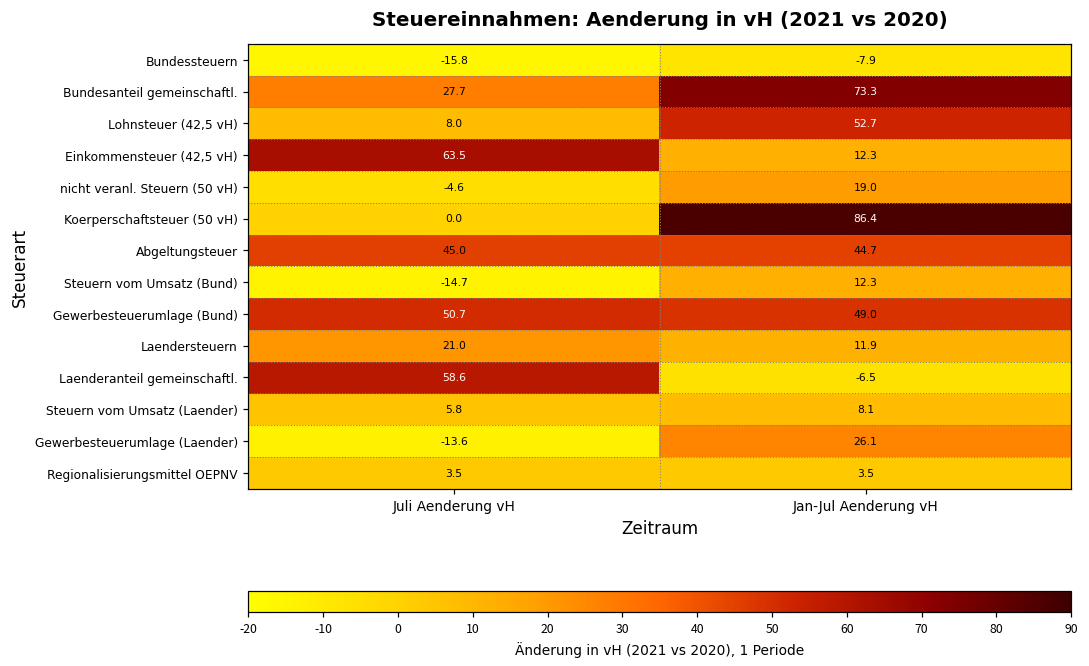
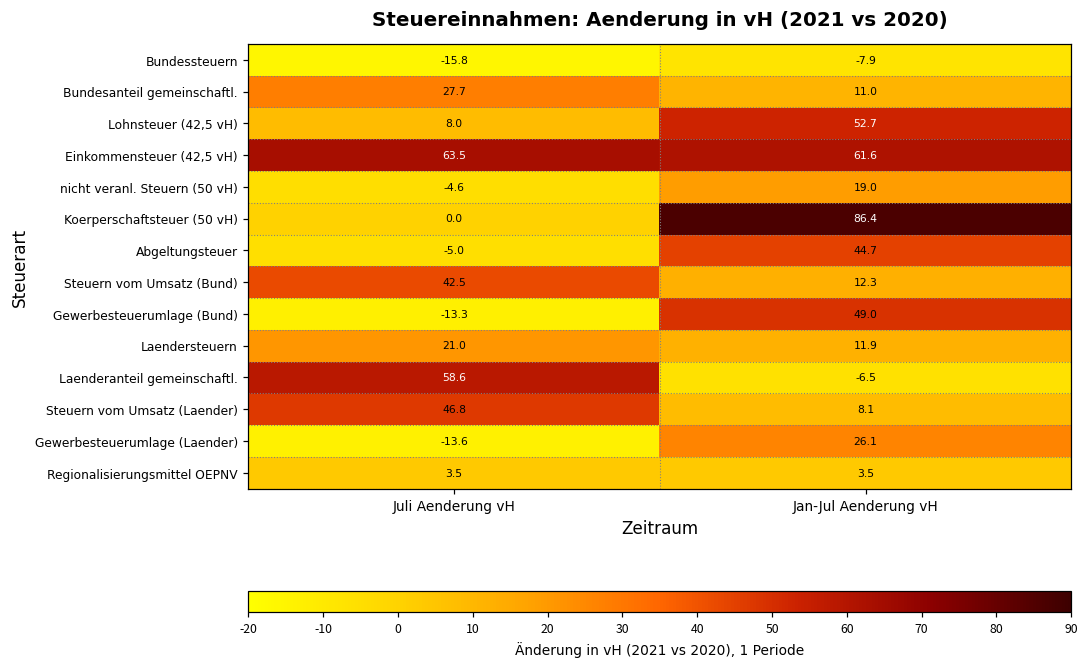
Bundesanteil gemeinschaftl., Jan-Jul Aenderung vH: 73.3 -> 11.0
Einkommensteuer (42,5 vH), Jan-Jul Aenderung vH: 12.3 -> 61.6
Abgeltungsteuer, Juli Aenderung vH: 45.0 -> -5.0
Steuern vom Umsatz (Bund), Juli Aenderung vH: -14.7 -> 42.5
Gewerbesteuerumlage (Bund), Juli Aenderung vH: 50.7 -> -13.3
Steuern vom Umsatz (Laender), Juli Aenderung vH: 5.8 -> 46.8
